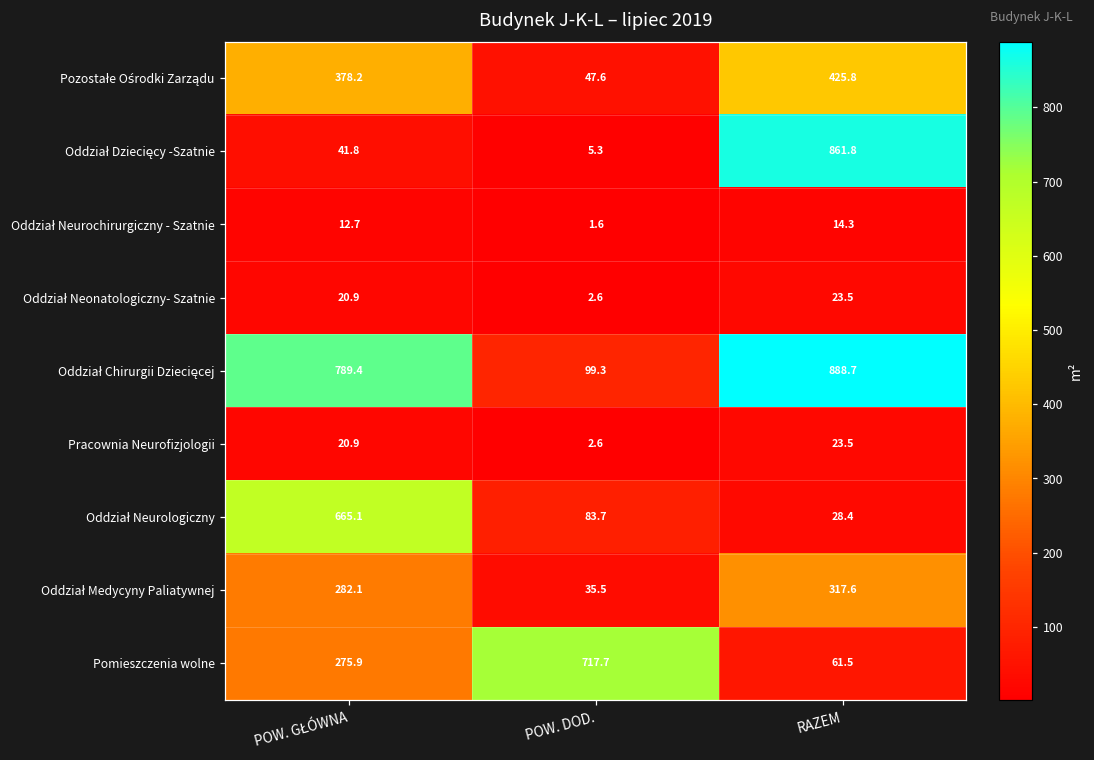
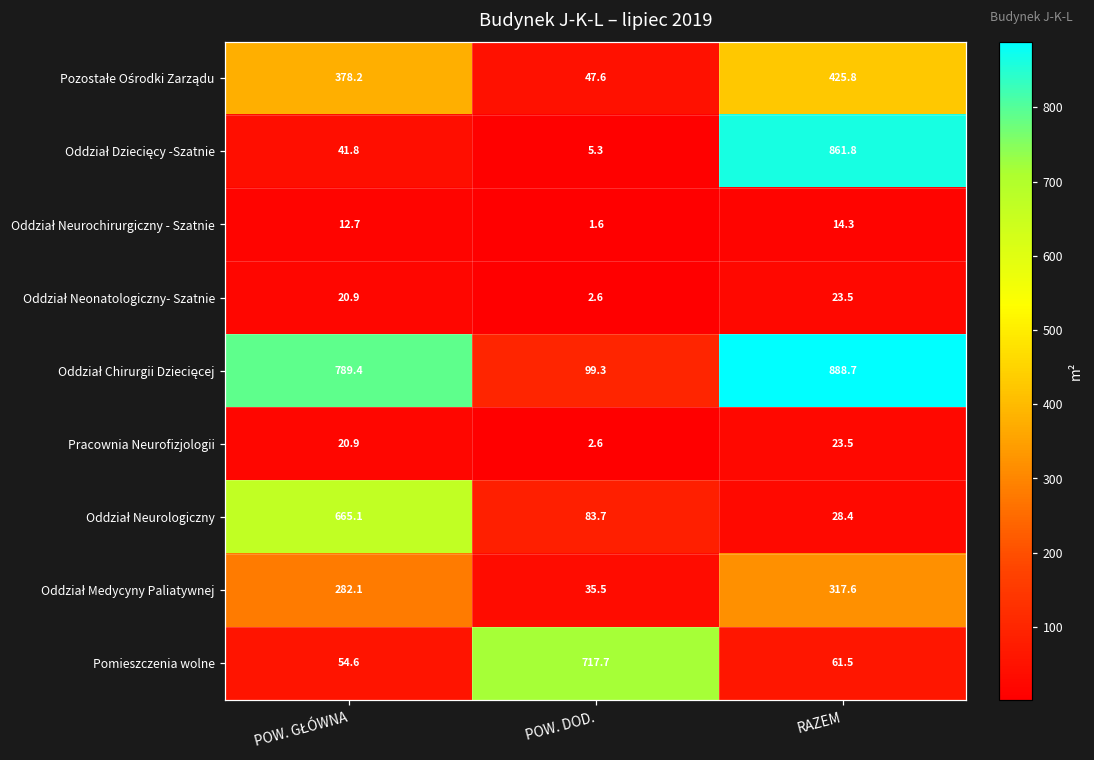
Pomieszczenia wolne, POW. GŁÓWNA: 275.9 -> 54.6
